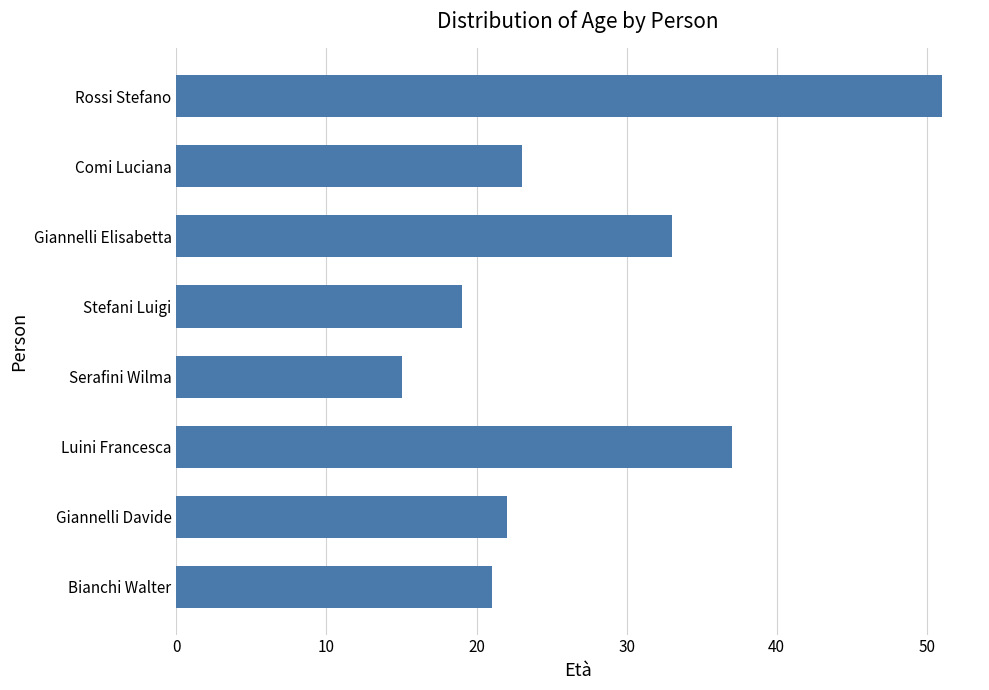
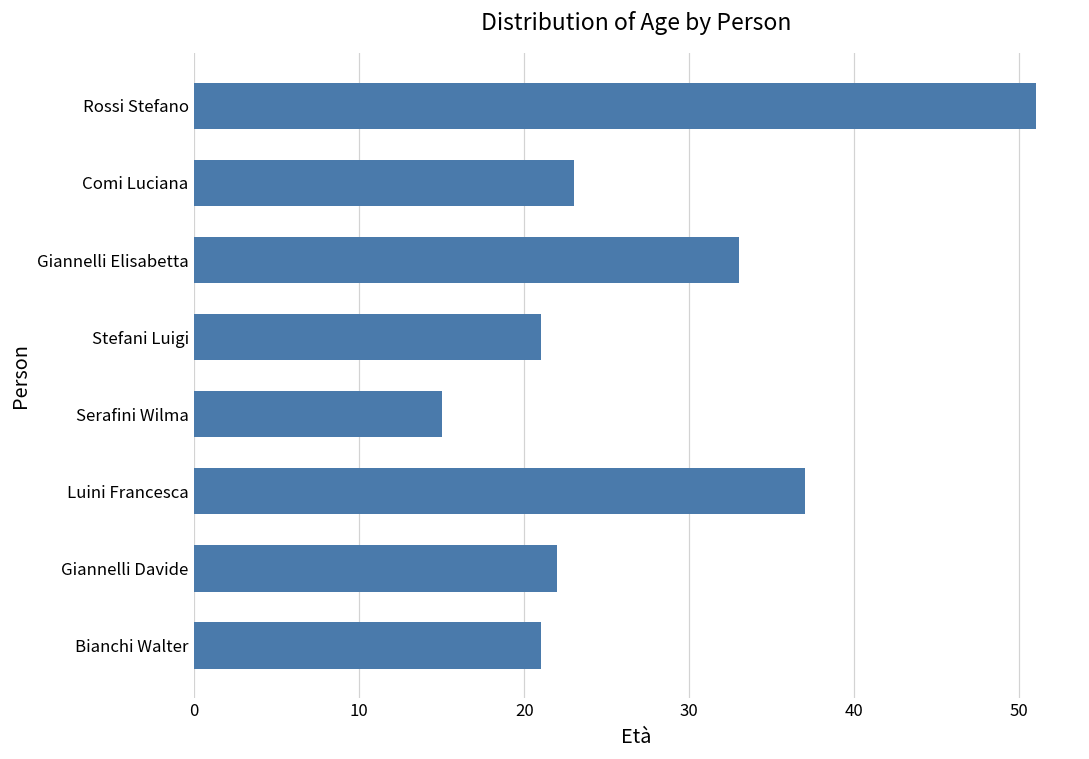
Stefani Luigi: 19 -> 21
